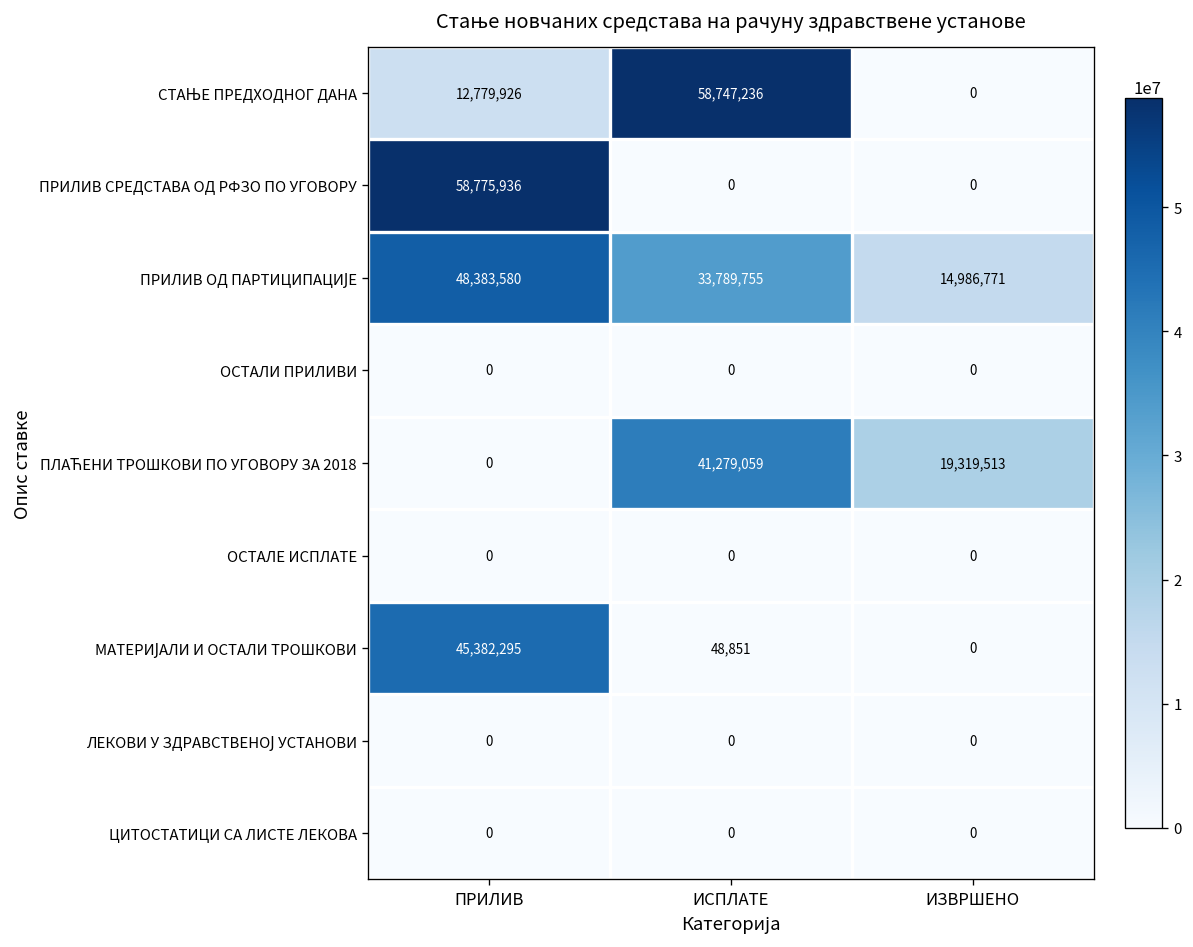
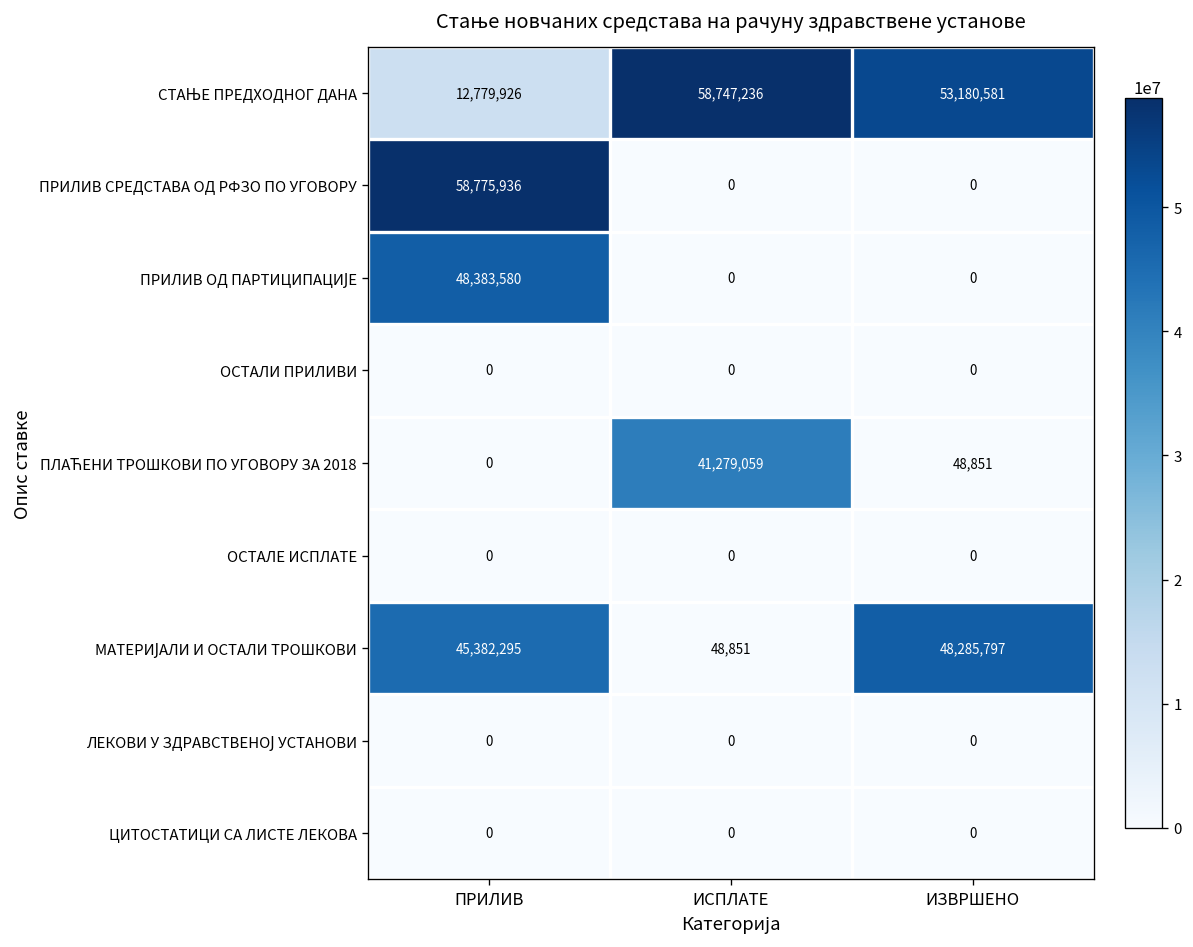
СТАЊЕ ПРЕДХОДНОГ ДАНА, ИЗВРШЕНО: 0 -> 53,180,581
ПРИЛИВ ОД ПАРТИЦИПАЦИЈЕ, ИСПЛАТЕ: 33,789,755 -> 0
ПРИЛИВ ОД ПАРТИЦИПАЦИЈЕ, ИЗВРШЕНО: 14,986,771 -> 0
ПЛАЋЕНИ ТРОШКОВИ ПО УГОВОРУ ЗА 2018, ИЗВРШЕНО: 19,319,513 -> 48,851
МАТЕРИЈАЛИ И ОСТАЛИ ТРОШКОВИ, ИЗВРШЕНО: 0 -> 48,285,797
